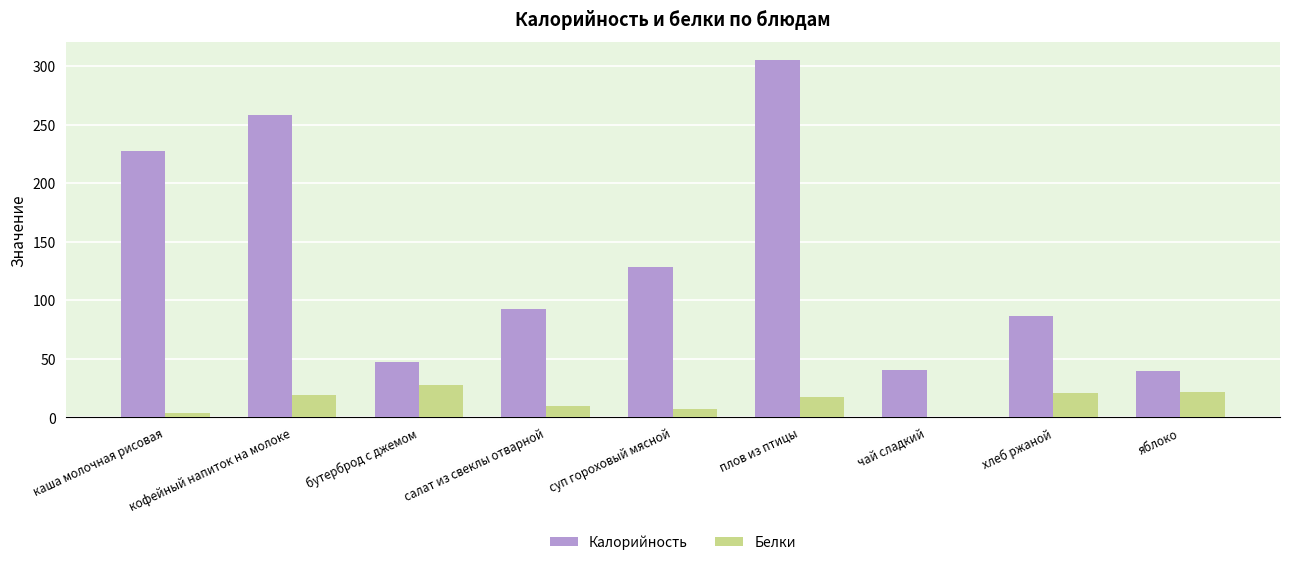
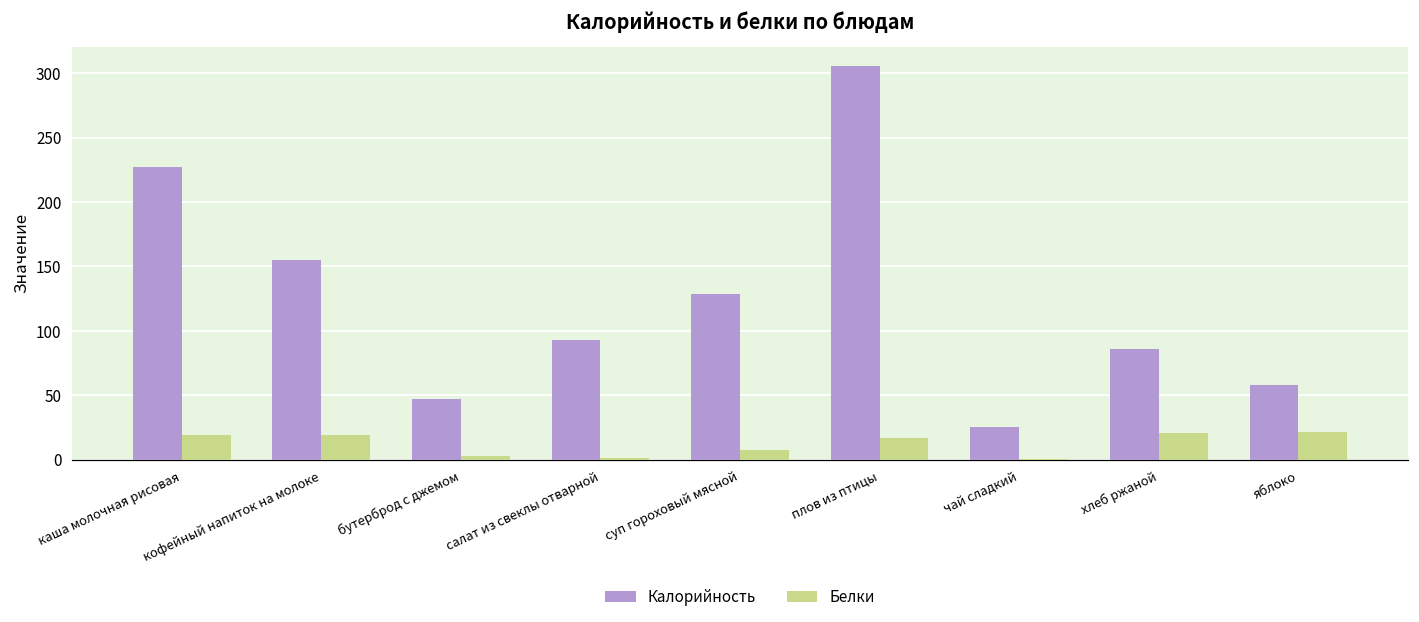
Белки, каша молочная рисовая: 3 -> 19
Калорийность, кофейный напиток на молоке: 258 -> 155
Белки, бутерброд с джемом: 28 -> 2
Белки, салат из свеклы отварной: 9 -> 1
Калорийность, чай сладкий: 40 -> 26
Калорийность, яблоко: 39 -> 58
